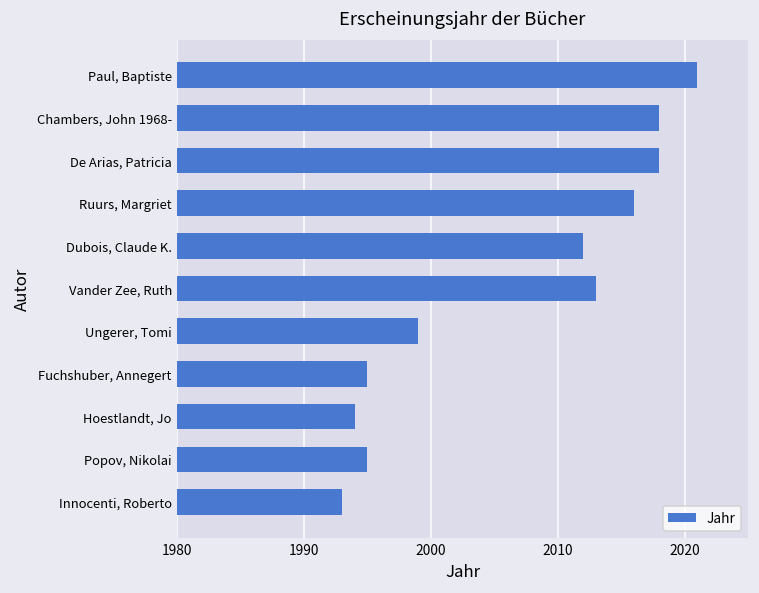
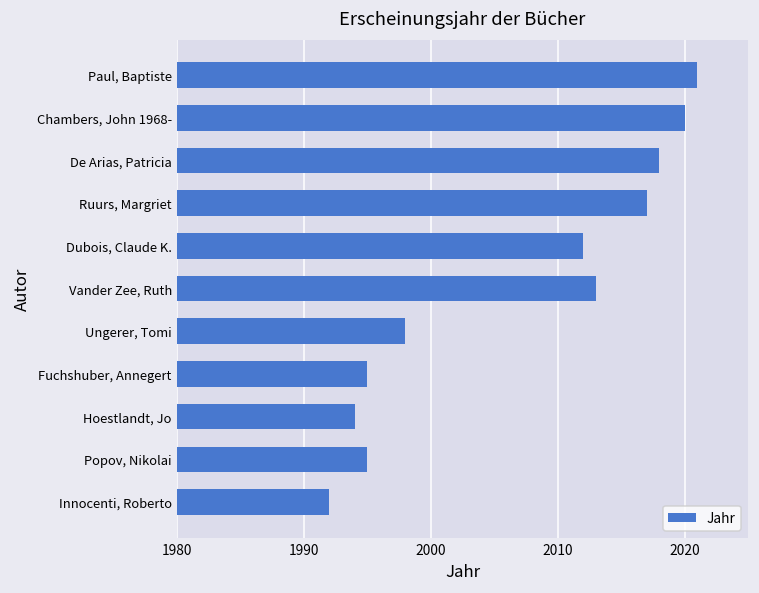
Chambers, John 1968-: 2018 -> 2020
Ruurs, Margriet: 2016 -> 2017
Ungerer, Tomi: 1999 -> 1998
Innocenti, Roberto: 1993 -> 1992
